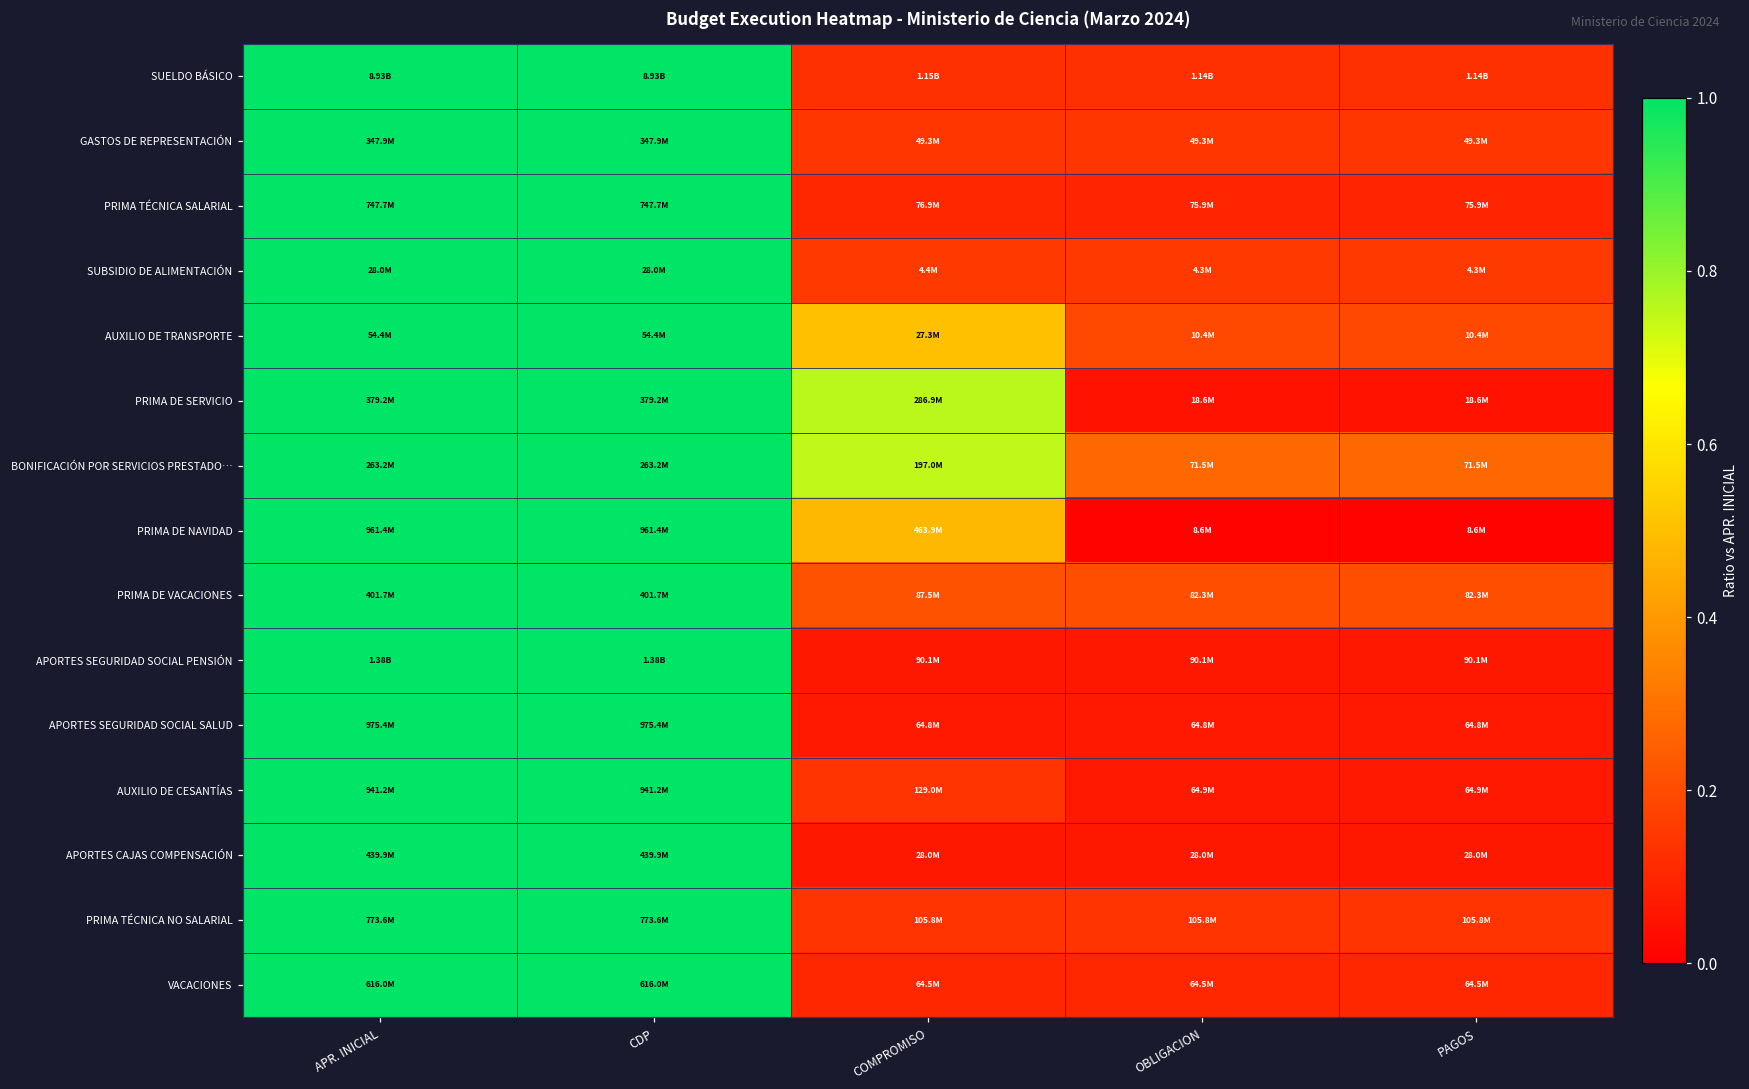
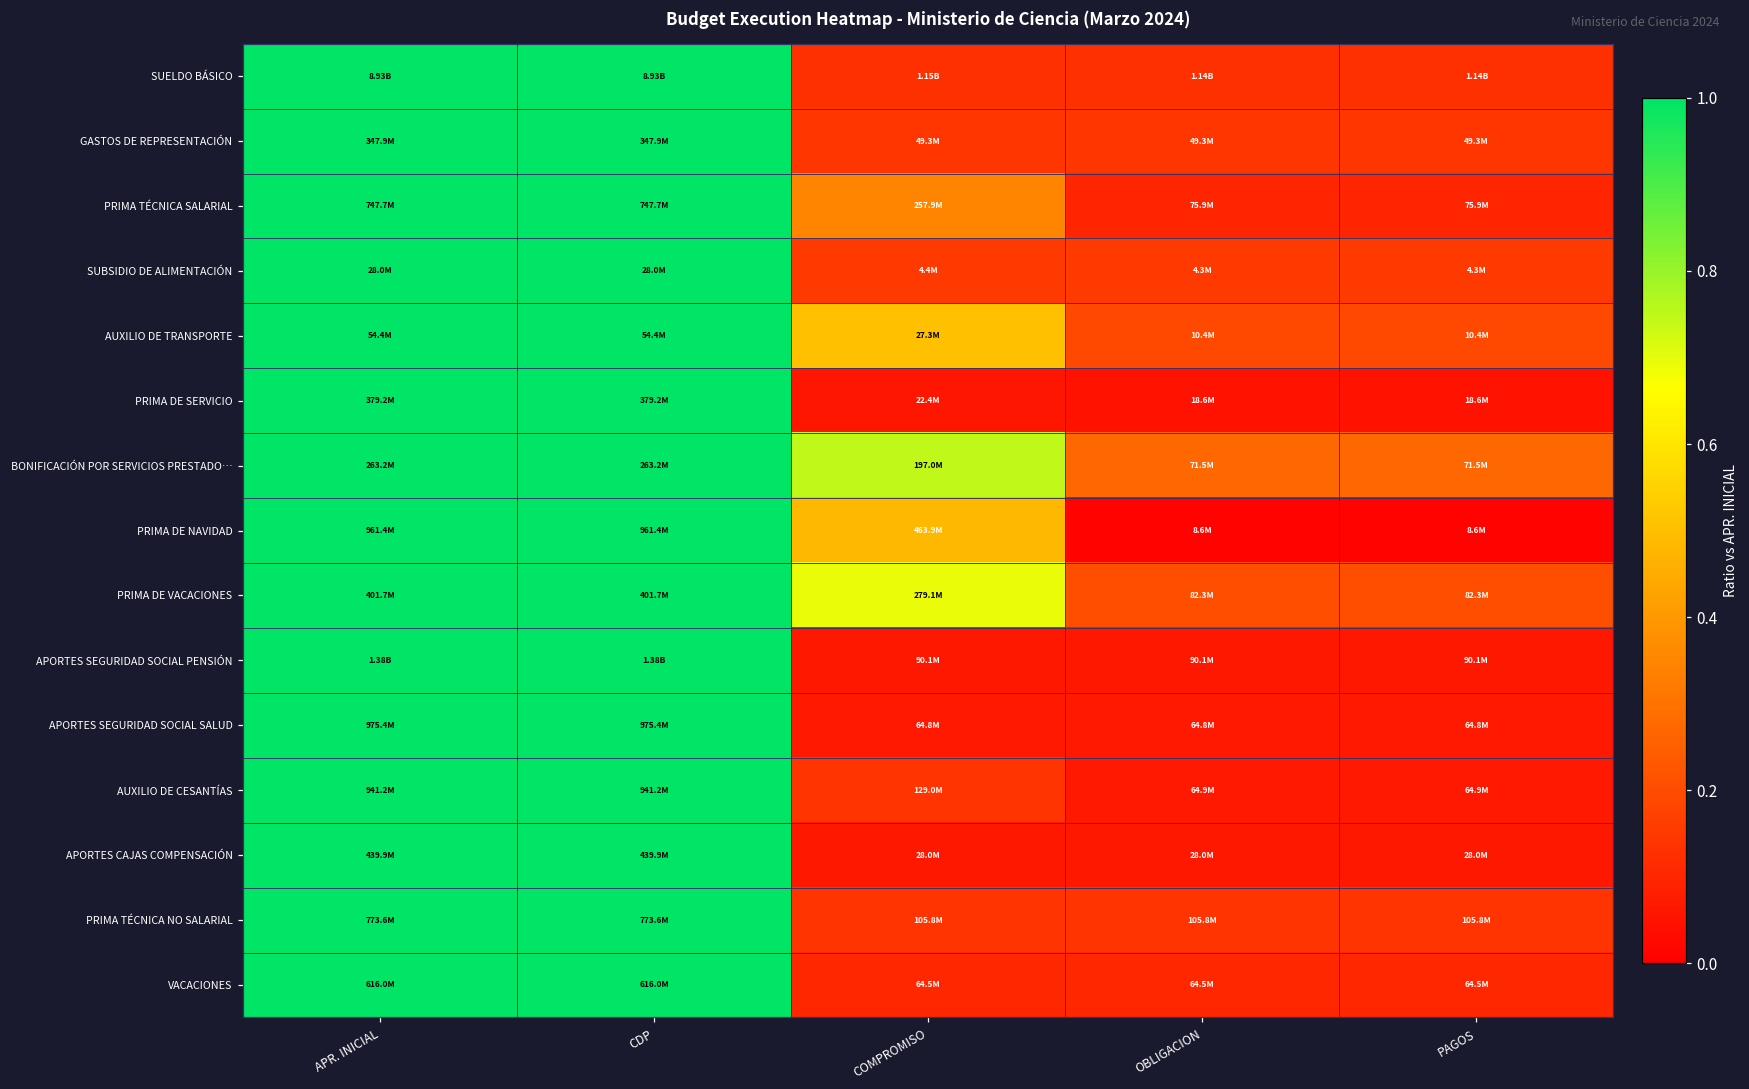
PRIMA TÉCNICA SALARIAL, COMPROMISO: 76.9M -> 257.9M
PRIMA DE SERVICIO, COMPROMISO: 286.9M -> 22.4M
PRIMA DE VACACIONES, COMPROMISO: 87.5M -> 279.1M
